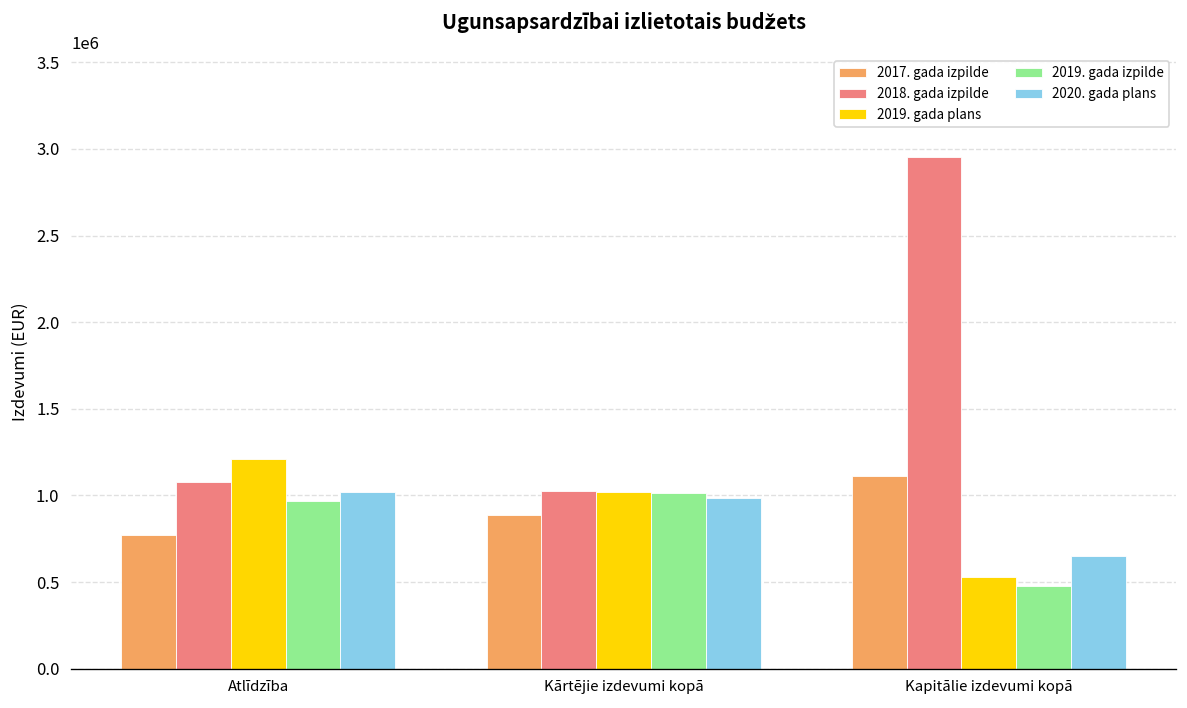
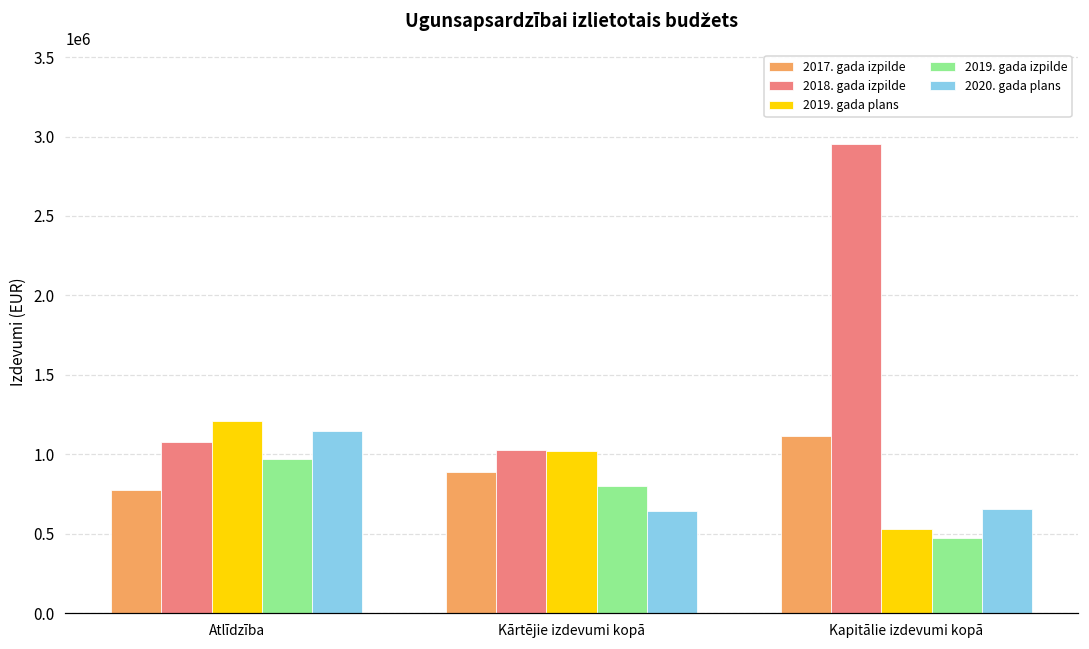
2020. gada plans, Atlīdzība: 1020000 -> 1140000
2019. gada izpilde, Kārtējie izdevumi kopā: 1020000 -> 800000
2020. gada plans, Kārtējie izdevumi kopā: 980000 -> 640000
